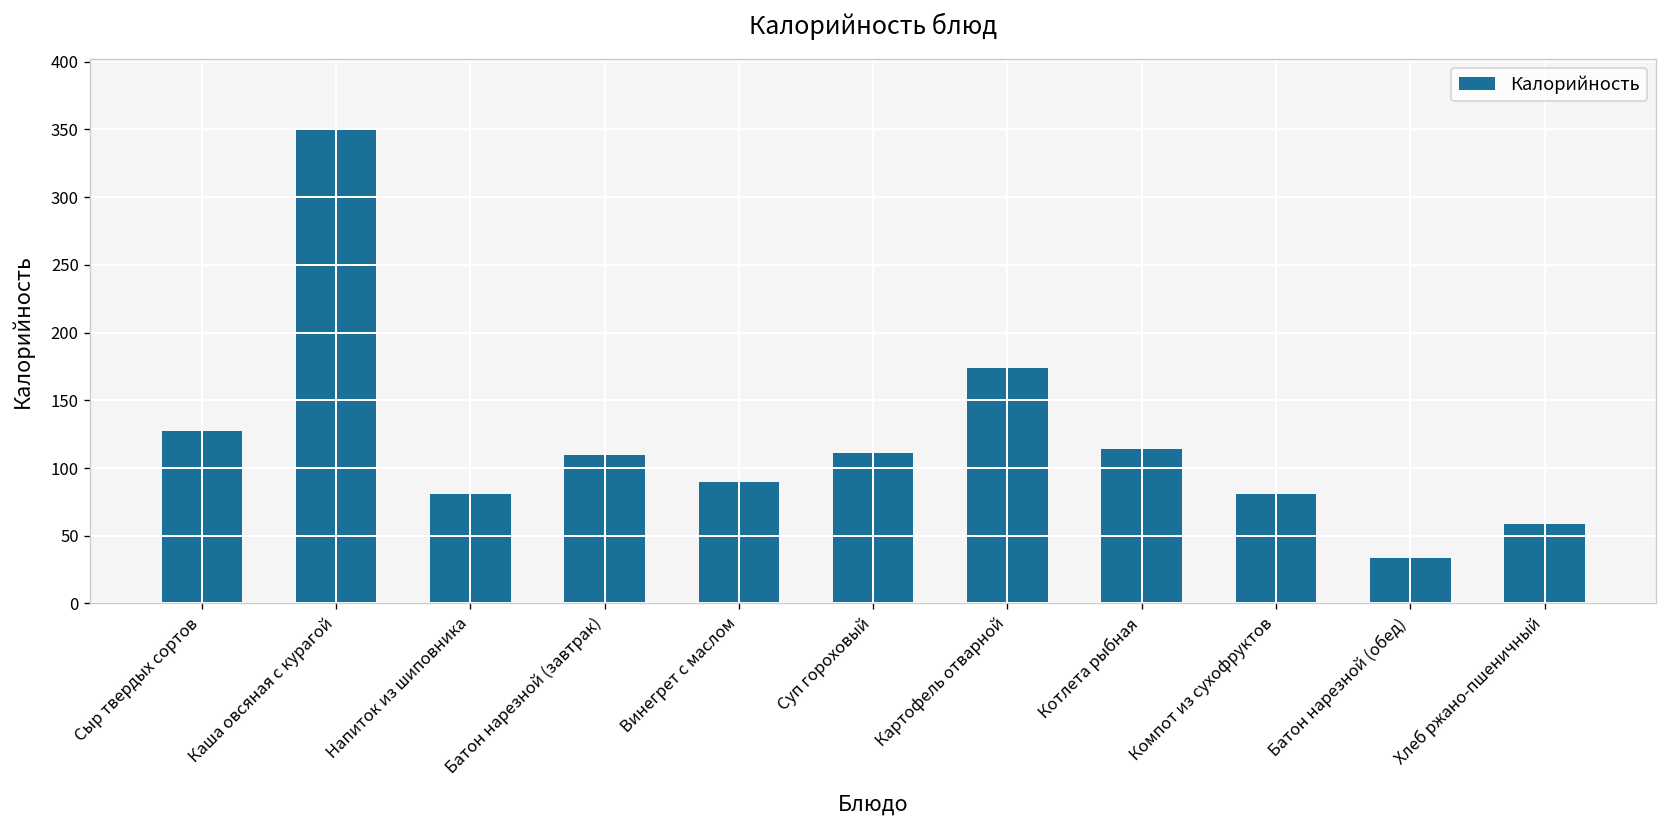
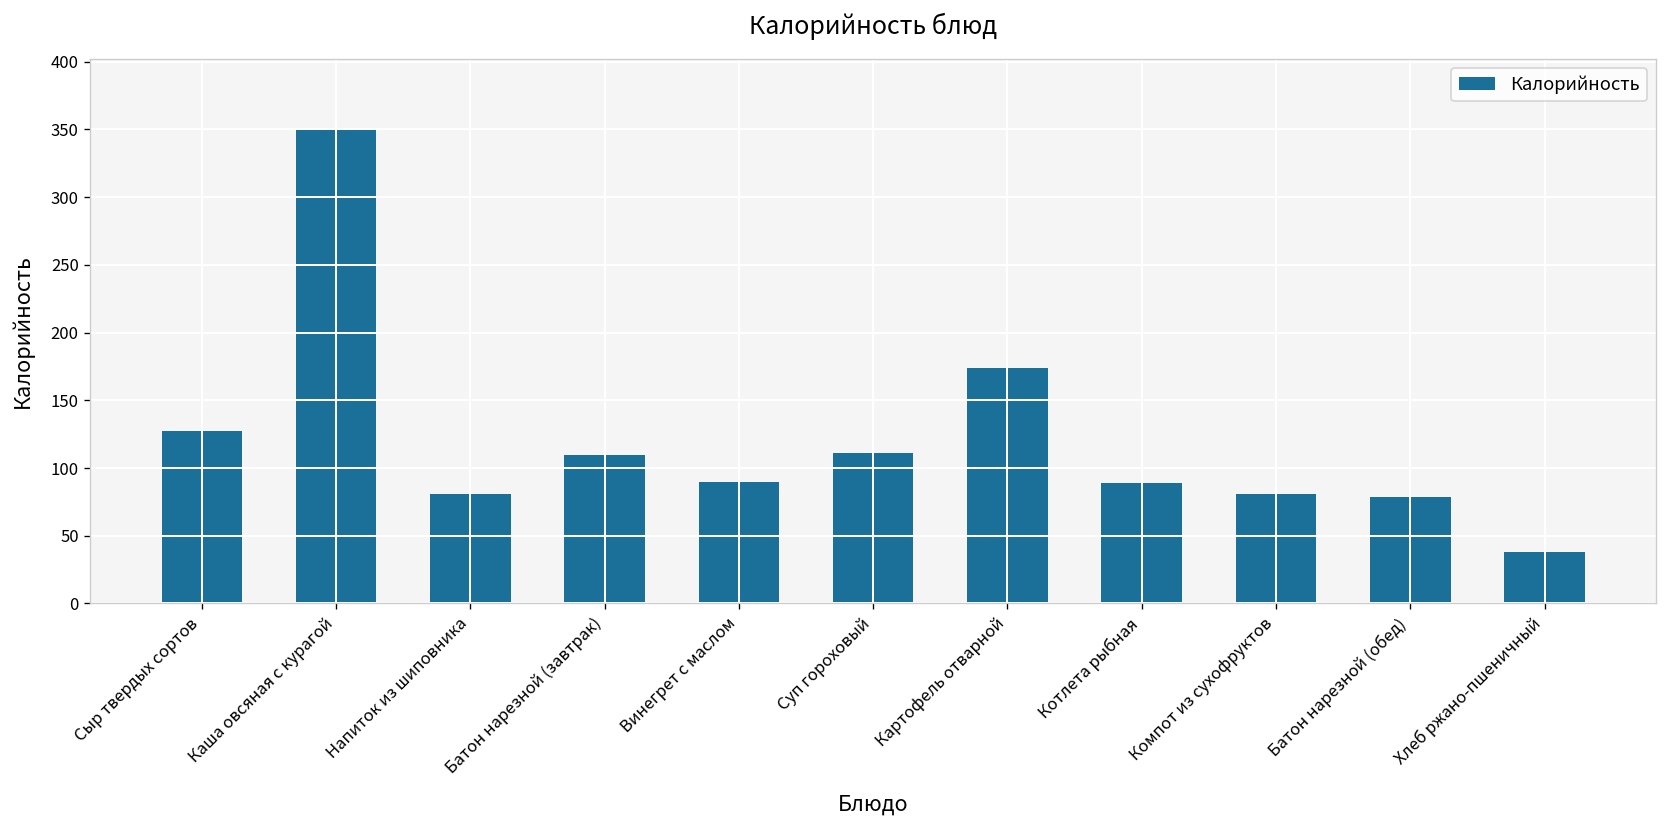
Котлета рыбная: 114 -> 89
Батон нарезной (обед): 34 -> 79
Хлеб ржано-пшеничный: 59 -> 38
